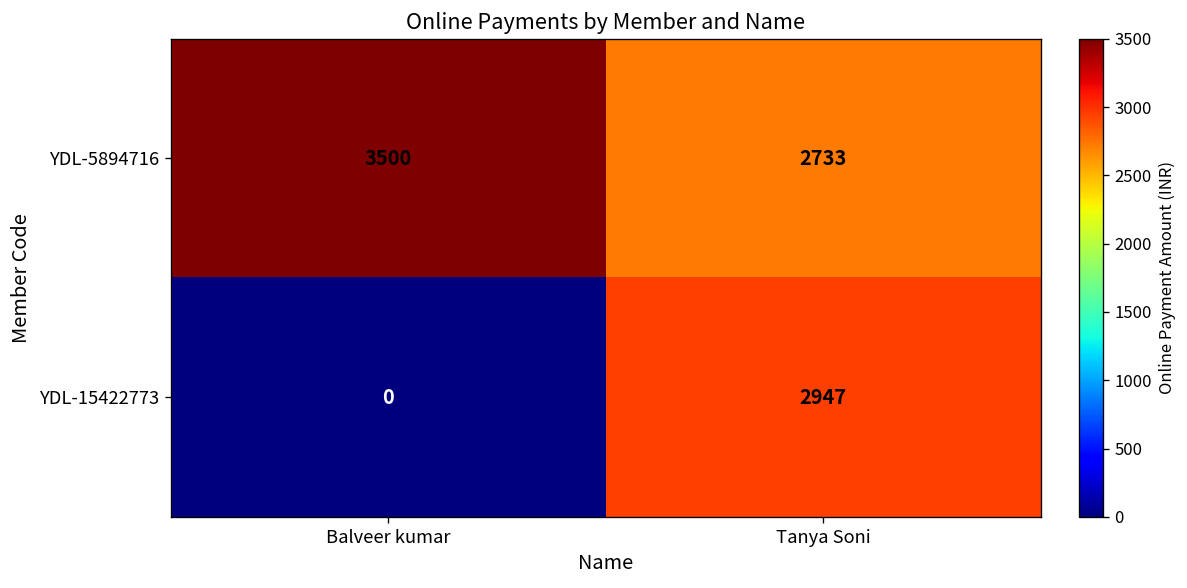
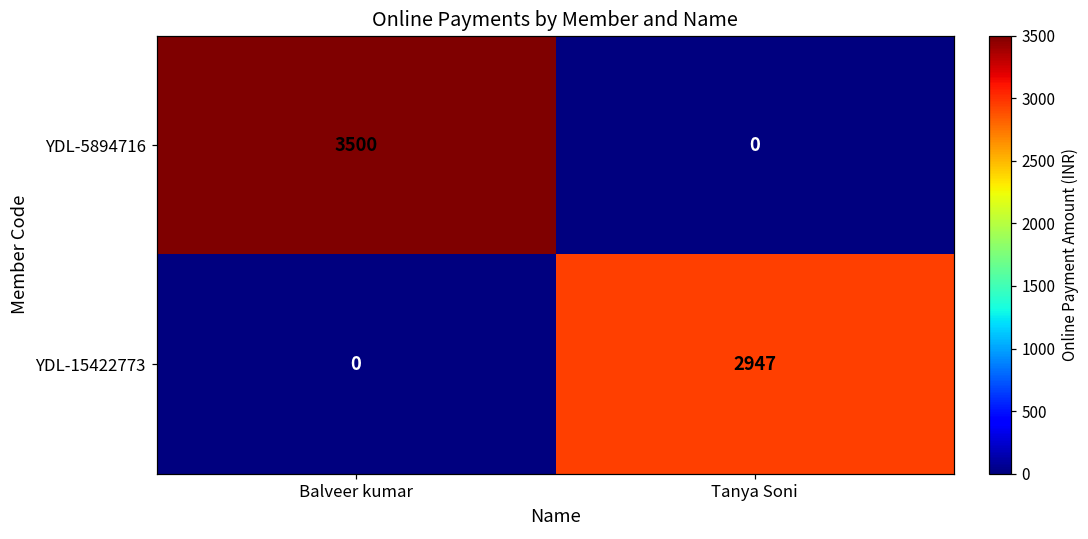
YDL-5894716, Tanya Soni: 2733 -> 0
